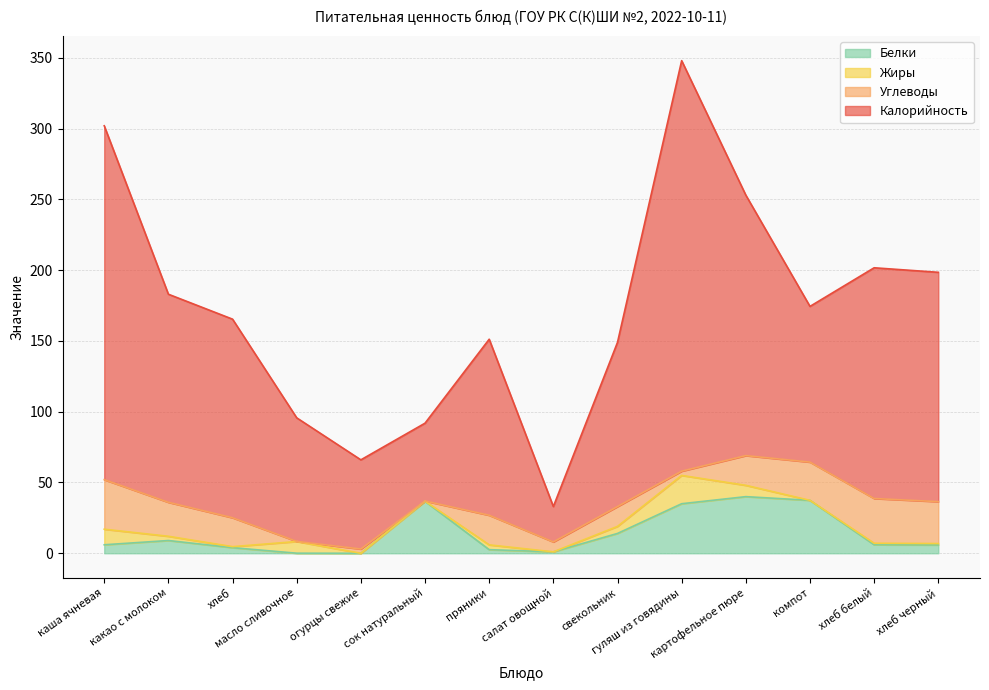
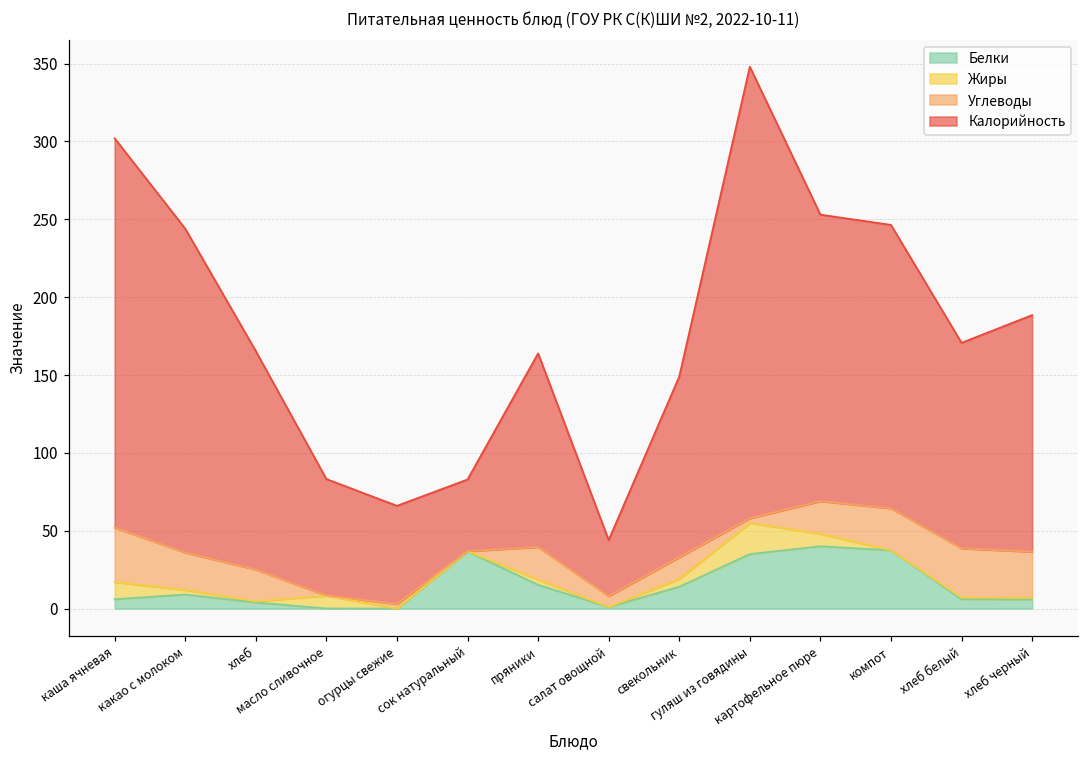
Калорийность, какао с молоком: 147 -> 208
Калорийность, масло сливочное: 87 -> 75
Калорийность, сок натуральный: 55 -> 46
Белки, пряники: 3 -> 15
Калорийность, салат овощной: 25 -> 36
Калорийность, компот: 110 -> 182
Калорийность, хлеб белый: 163 -> 132
Калорийность, хлеб черный: 162 -> 152
